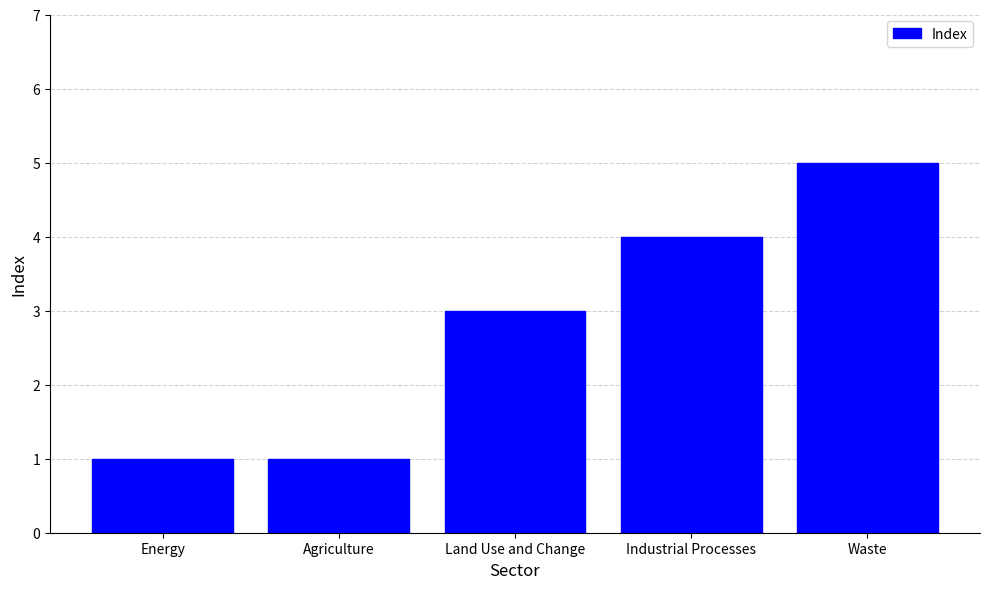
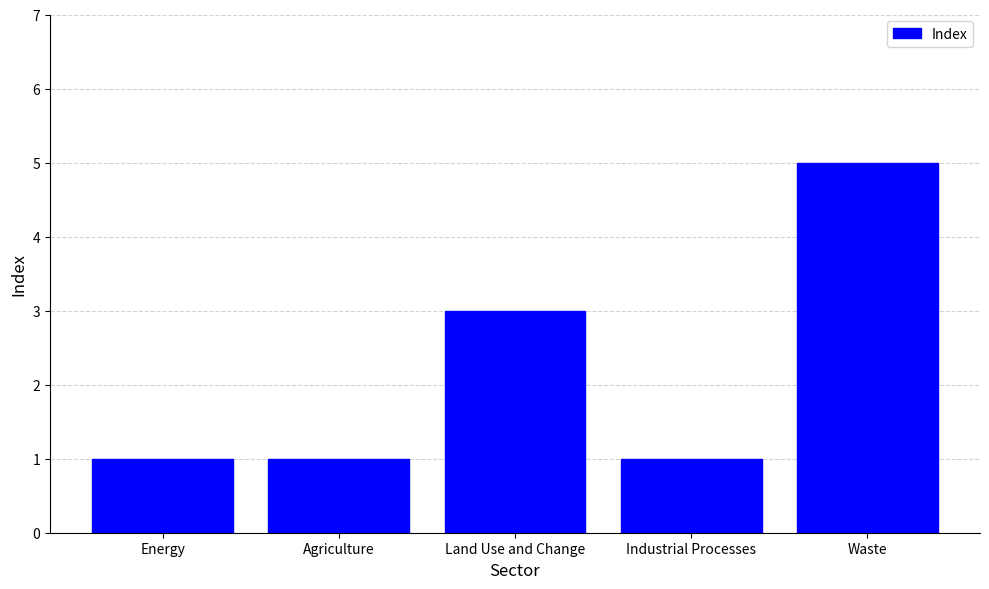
Industrial Processes: 4 -> 1
